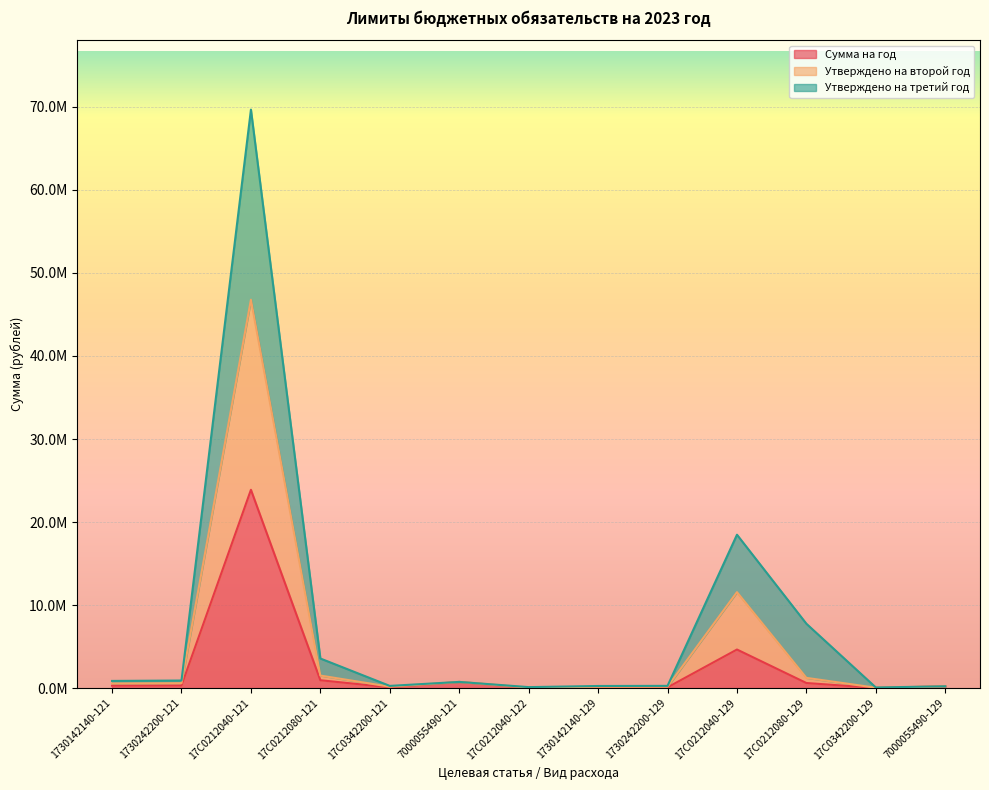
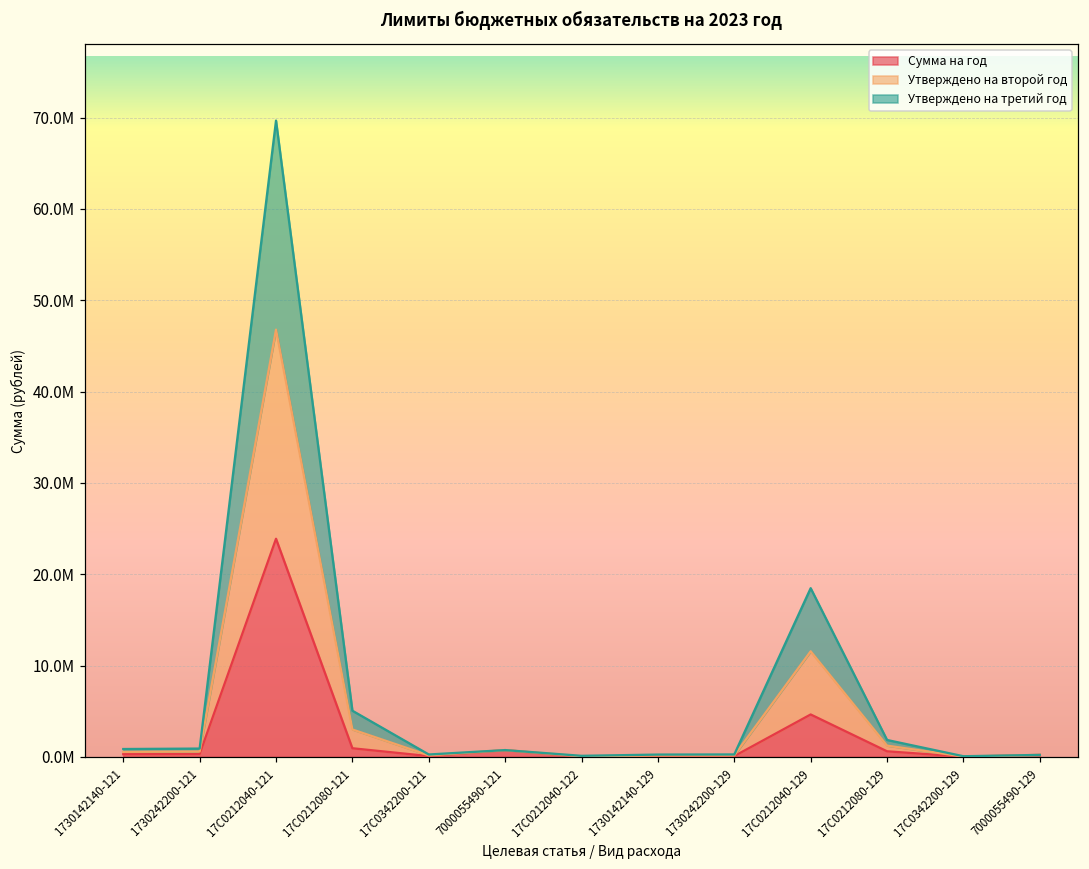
Утверждено на второй год, 17С0212080-121: 1000000 -> 2000000
Утверждено на третий год, 17С0212080-129: 7000000 -> 1000000
